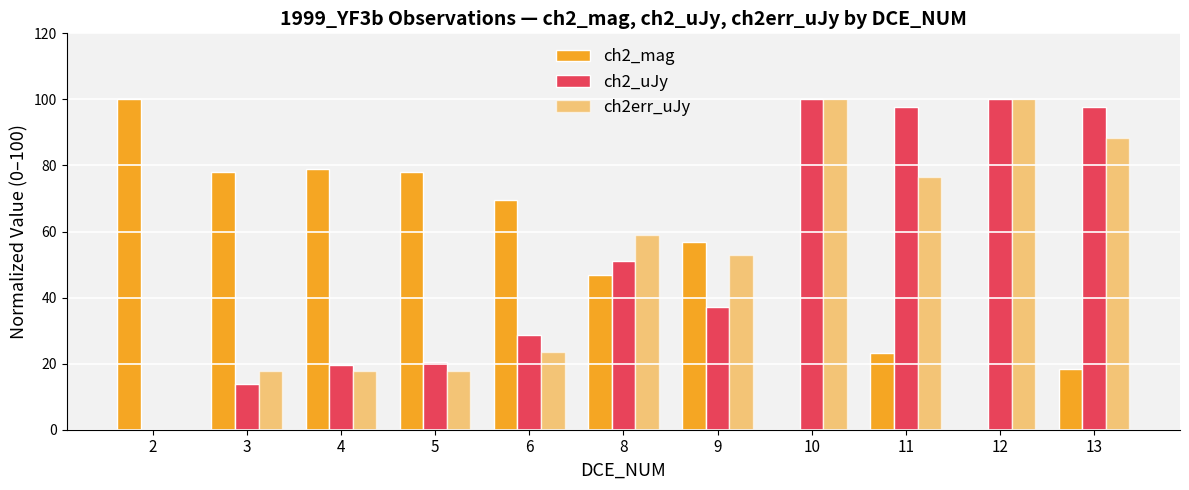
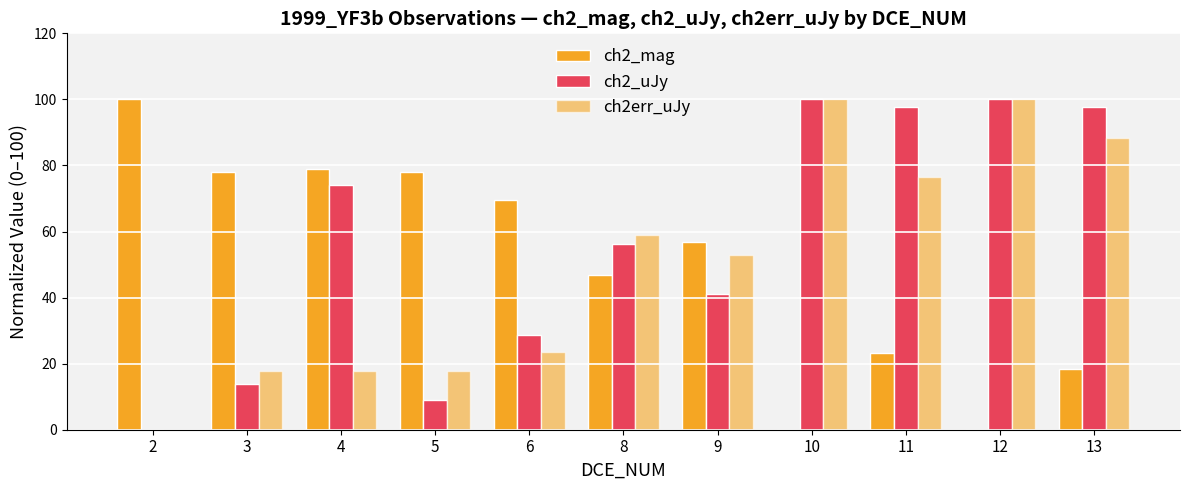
ch2_uJy, 4: 20 -> 74
ch2_uJy, 5: 21 -> 9
ch2_uJy, 8: 51 -> 56
ch2_uJy, 9: 37 -> 41
